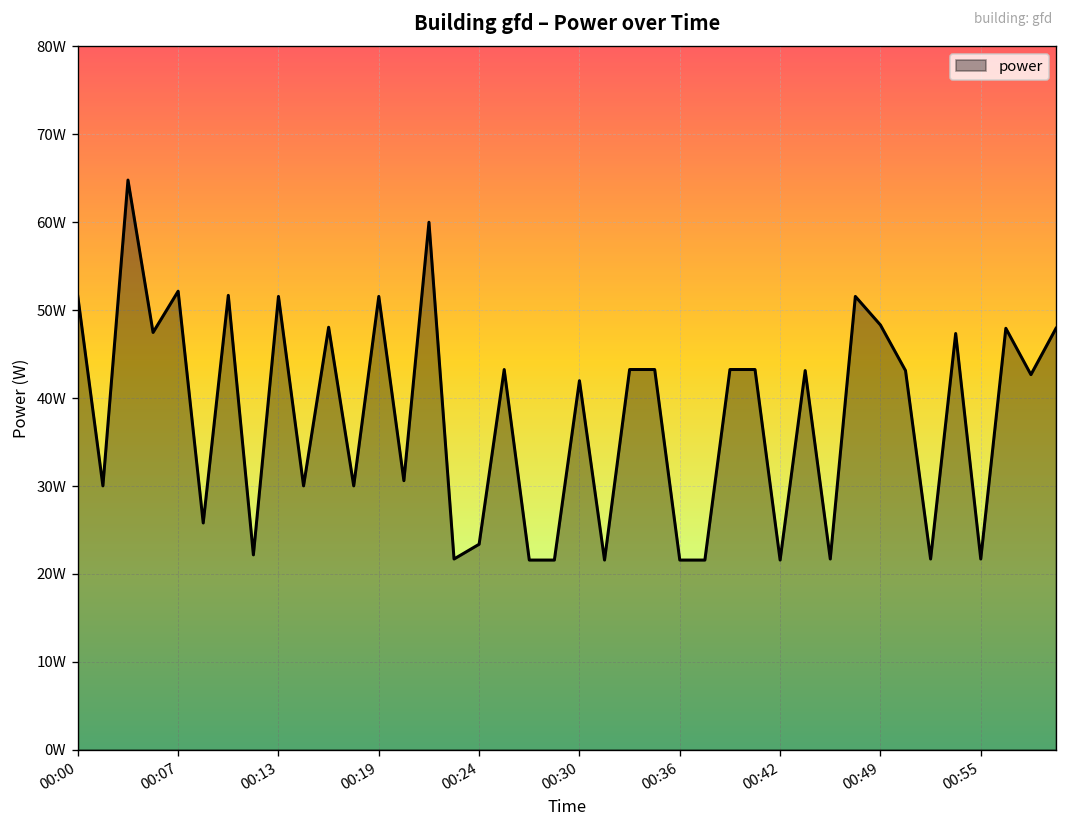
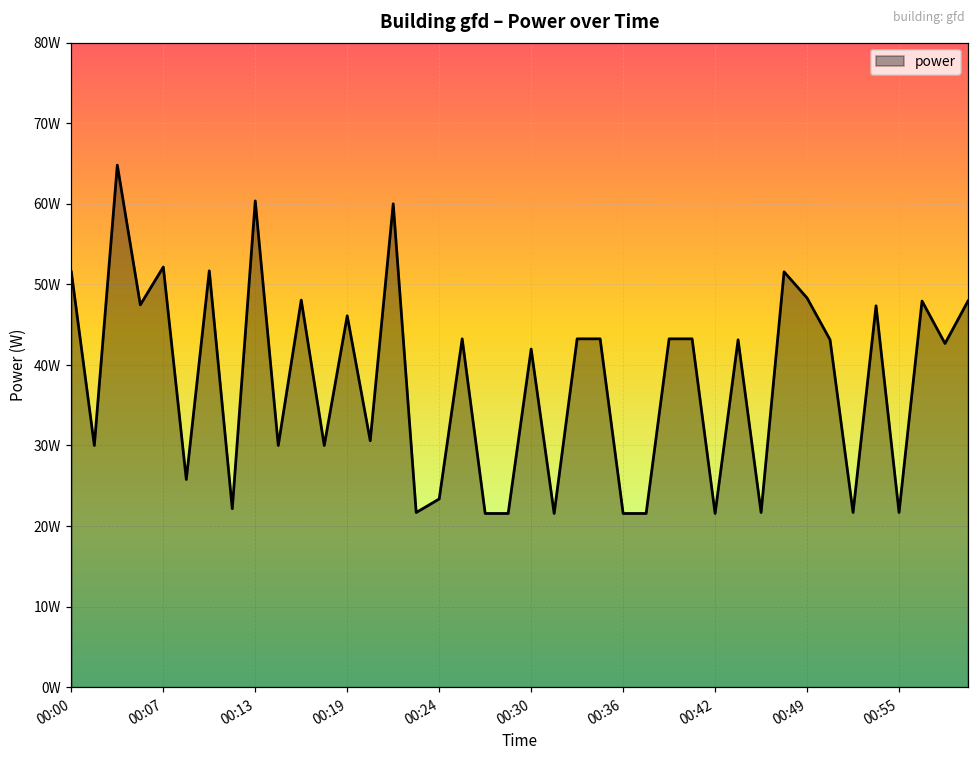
00:13: 52W -> 60W
00:19: 52W -> 46W
